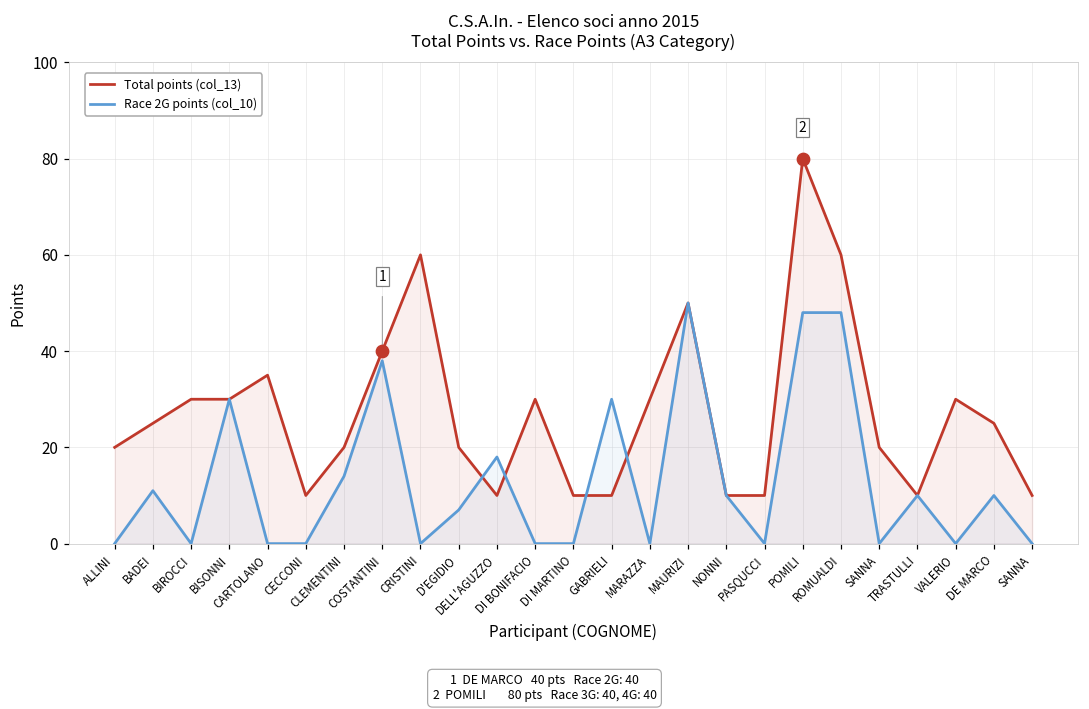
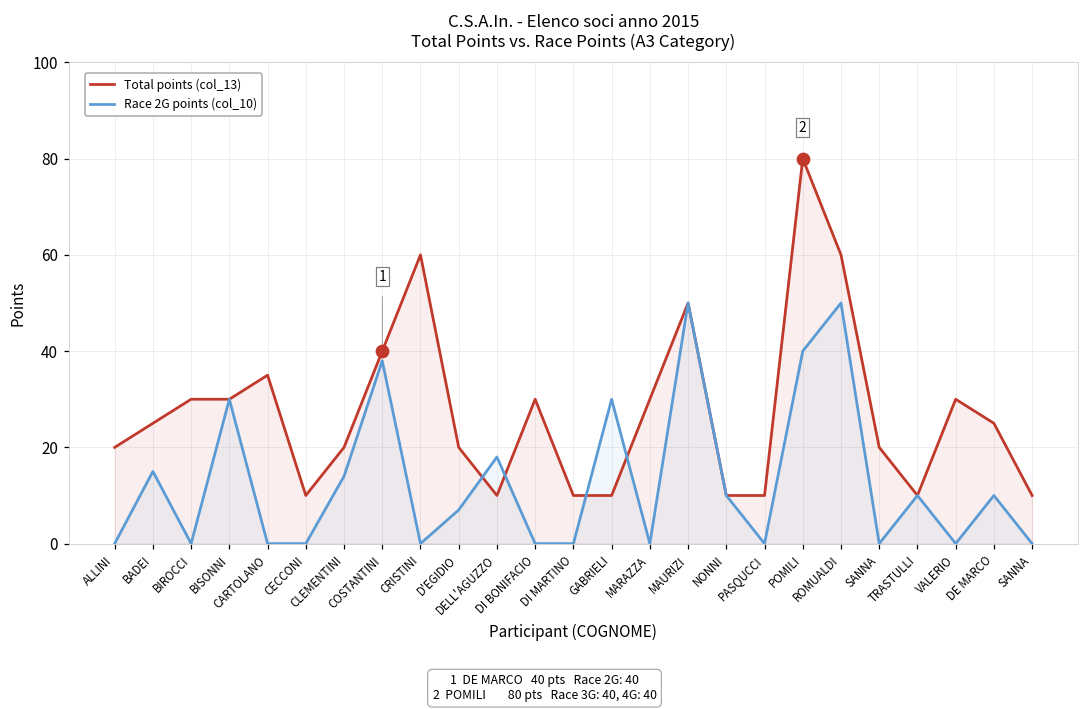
Race 2G points (col_10), BADEI: 11 -> 15
Race 2G points (col_10), POMILI: 48 -> 40
Race 2G points (col_10), ROMUALDI: 48 -> 50
